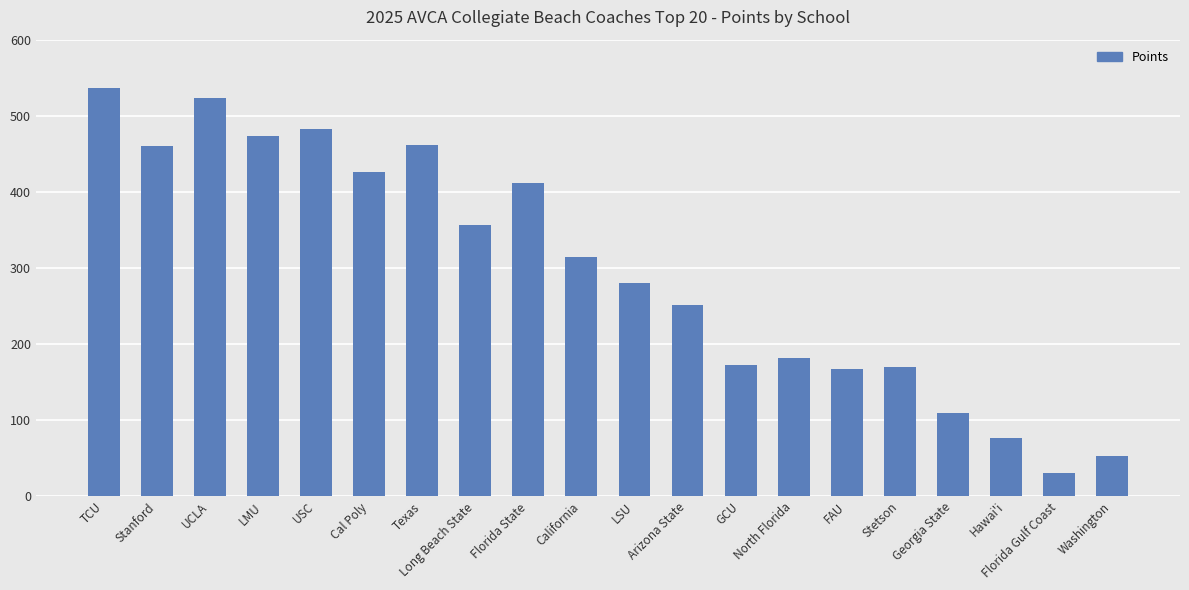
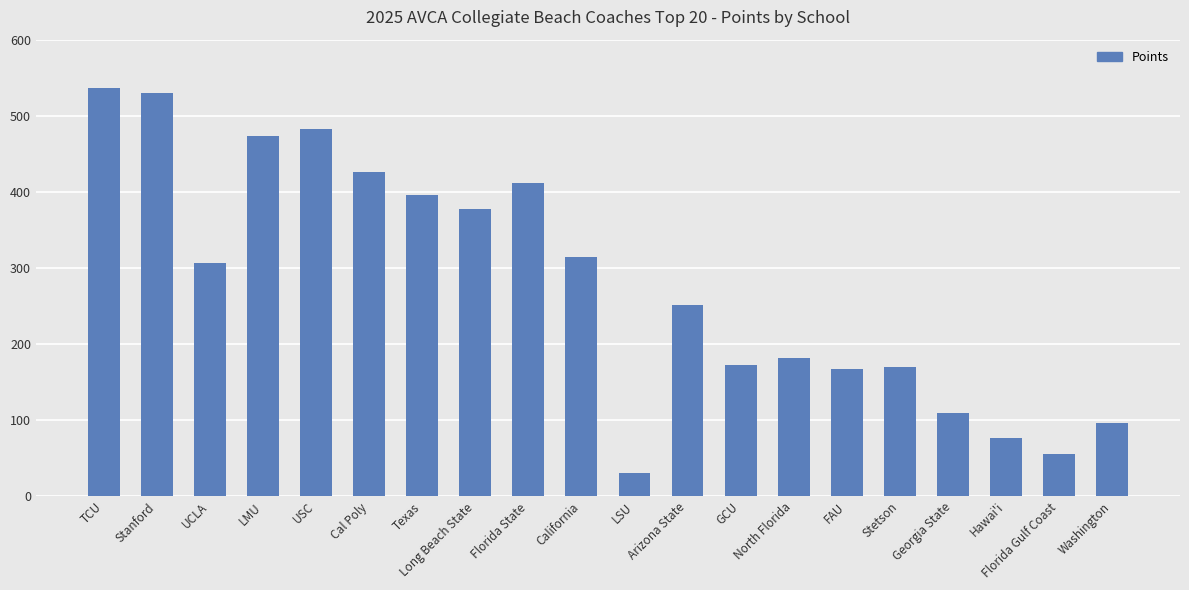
Stanford: 460 -> 530
UCLA: 520 -> 310
Texas: 460 -> 400
Long Beach State: 360 -> 380
LSU: 280 -> 30
Florida Gulf Coast: 30 -> 60
Washington: 50 -> 100
